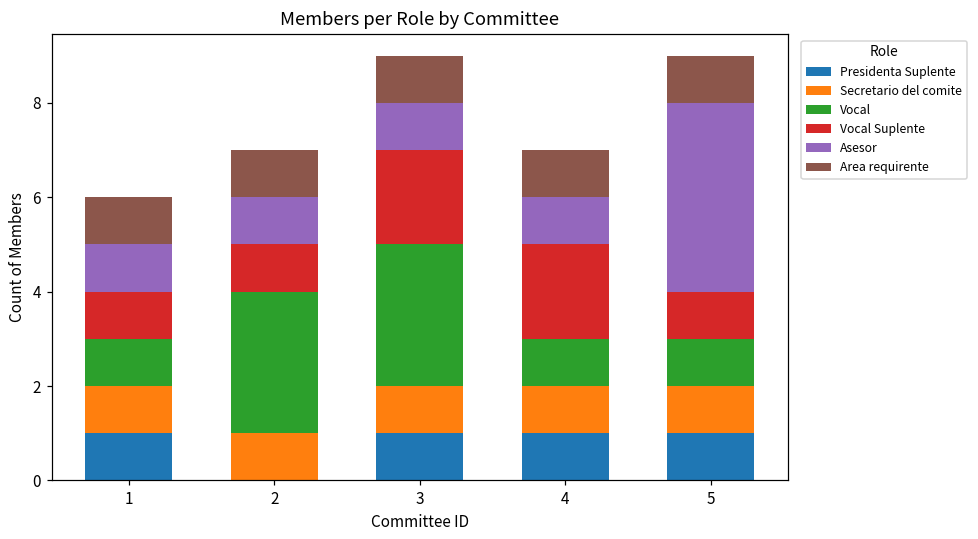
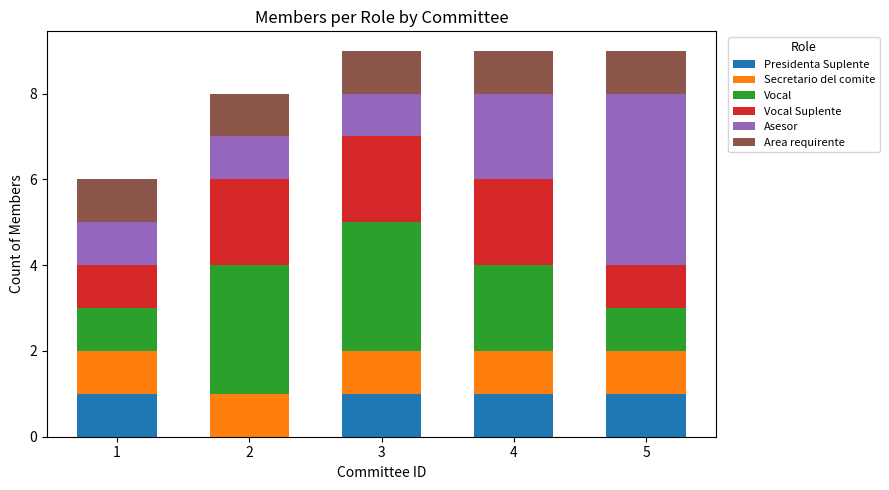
Vocal Suplente, 2: 1 -> 2
Vocal, 4: 1 -> 2
Asesor, 4: 1 -> 2
